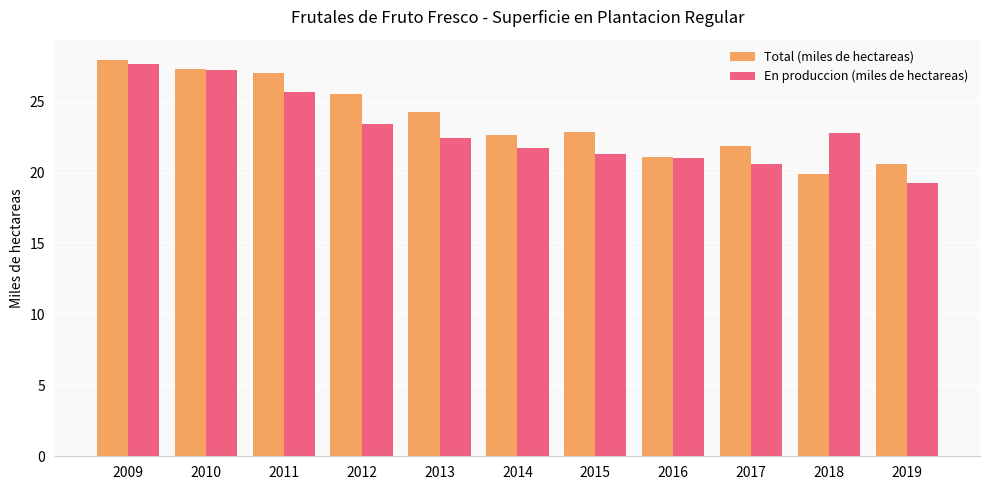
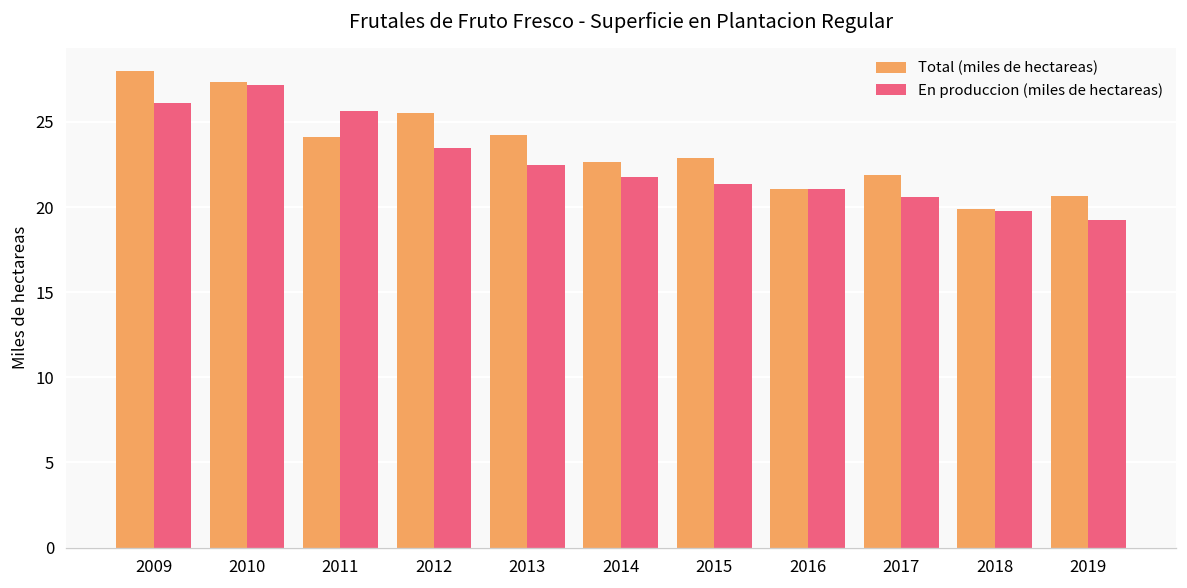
En produccion (miles de hectareas), 2009: 27.7 -> 26.1
Total (miles de hectareas), 2011: 27.0 -> 24.1
En produccion (miles de hectareas), 2018: 22.8 -> 19.7
